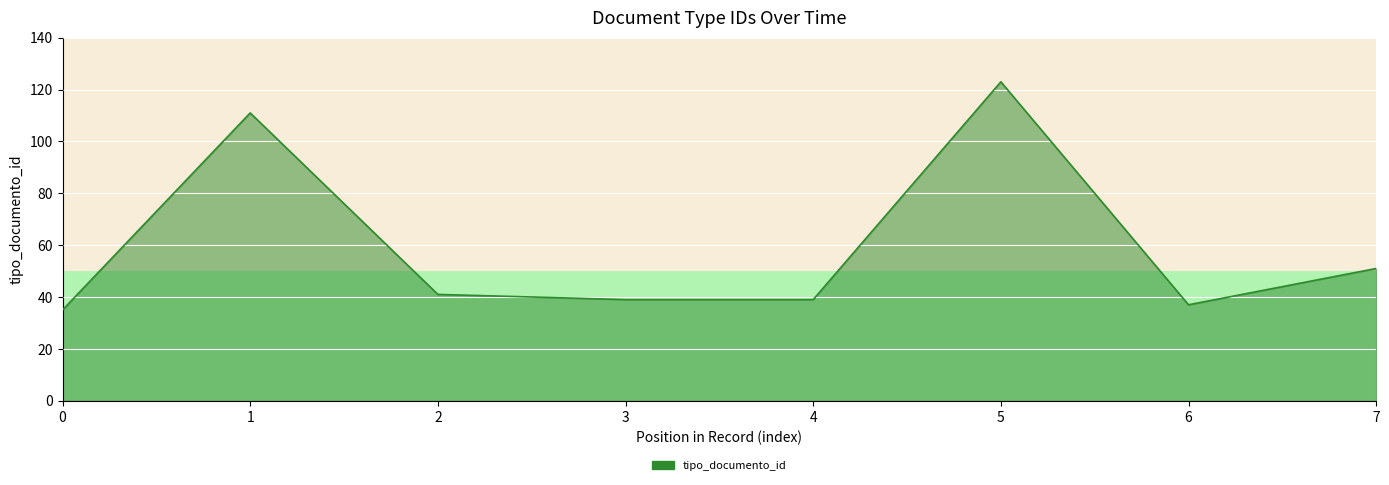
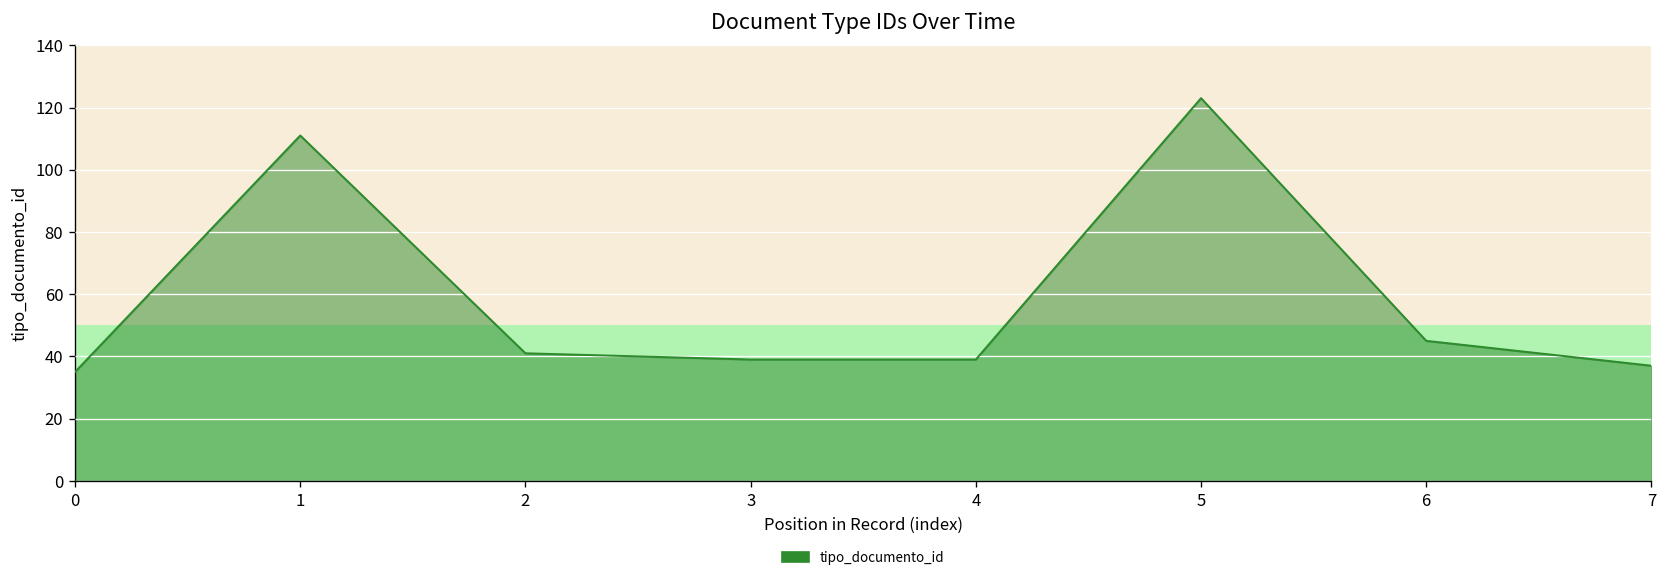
6: 37 -> 45
7: 51 -> 37
